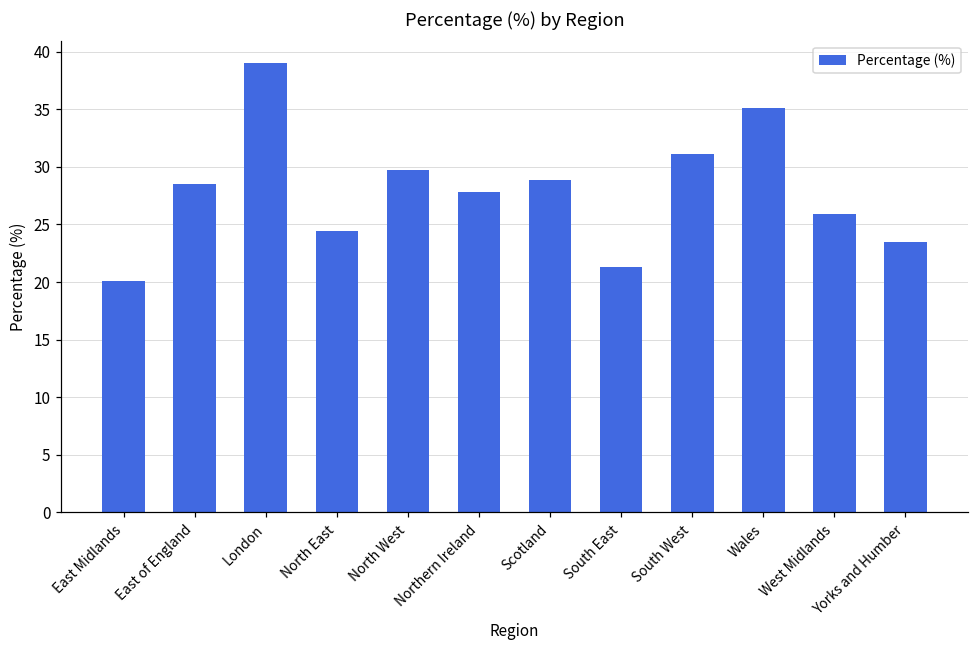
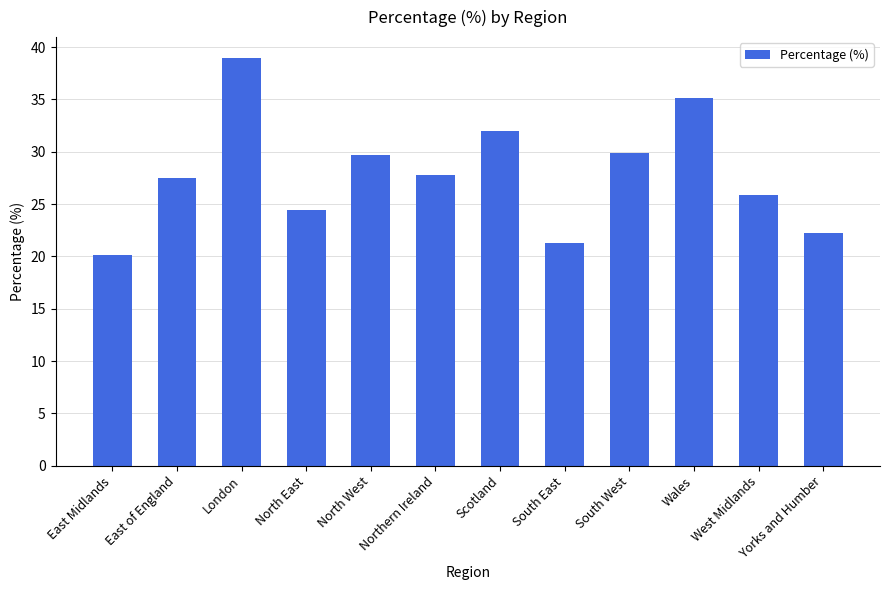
East of England: 28.5 -> 27.5
Scotland: 28.9 -> 32.0
South West: 31.1 -> 29.9
Yorks and Humber: 23.5 -> 22.2
